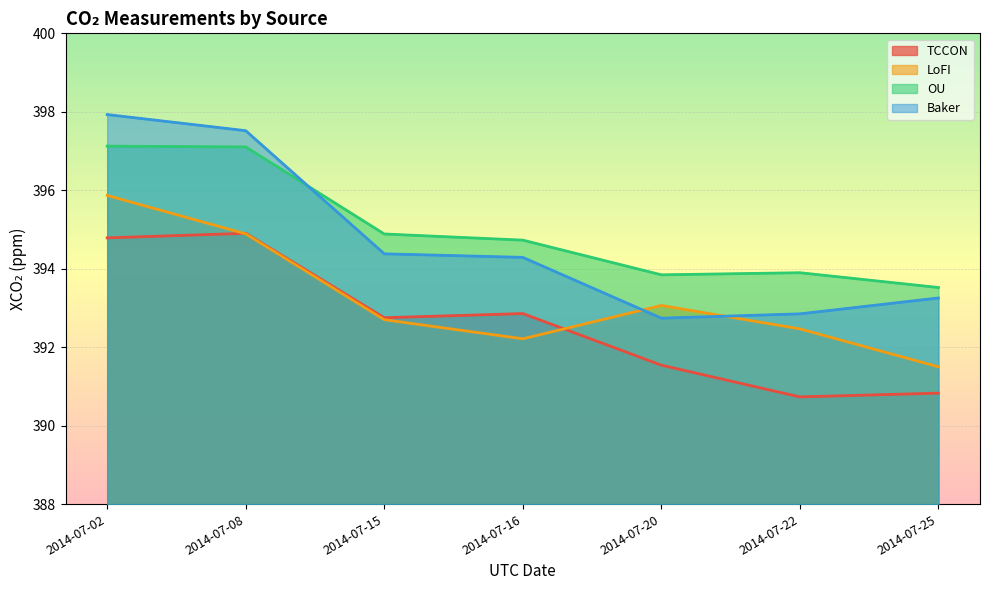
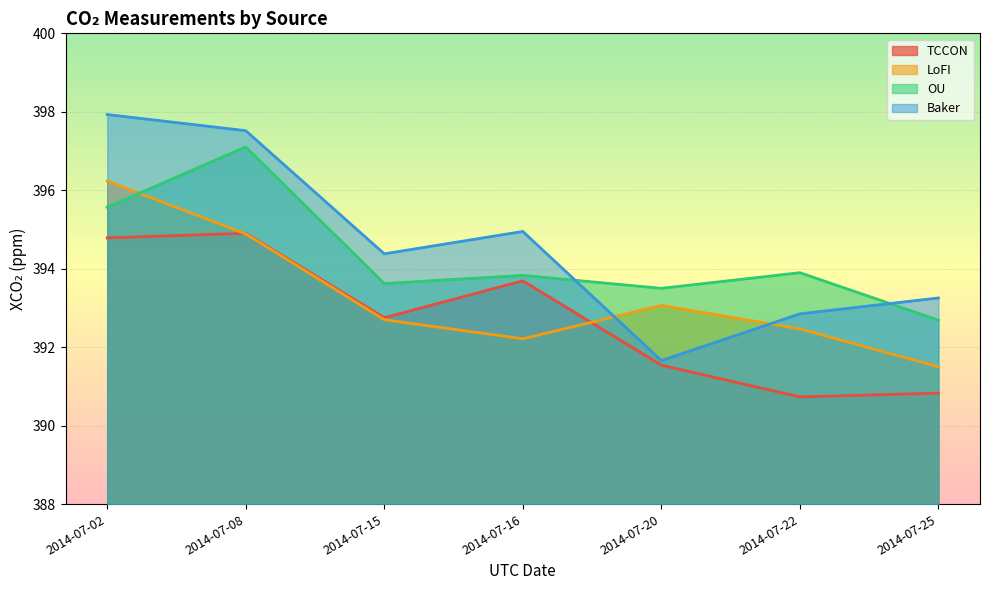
LoFI, 2014-07-02: 395.9 -> 396.2
OU, 2014-07-02: 397.1 -> 395.6
OU, 2014-07-15: 394.9 -> 393.6
TCCON, 2014-07-16: 392.9 -> 393.7
OU, 2014-07-16: 394.7 -> 393.8
Baker, 2014-07-16: 394.3 -> 395.0
OU, 2014-07-20: 393.8 -> 393.5
Baker, 2014-07-20: 392.7 -> 391.7
OU, 2014-07-25: 393.5 -> 392.7
